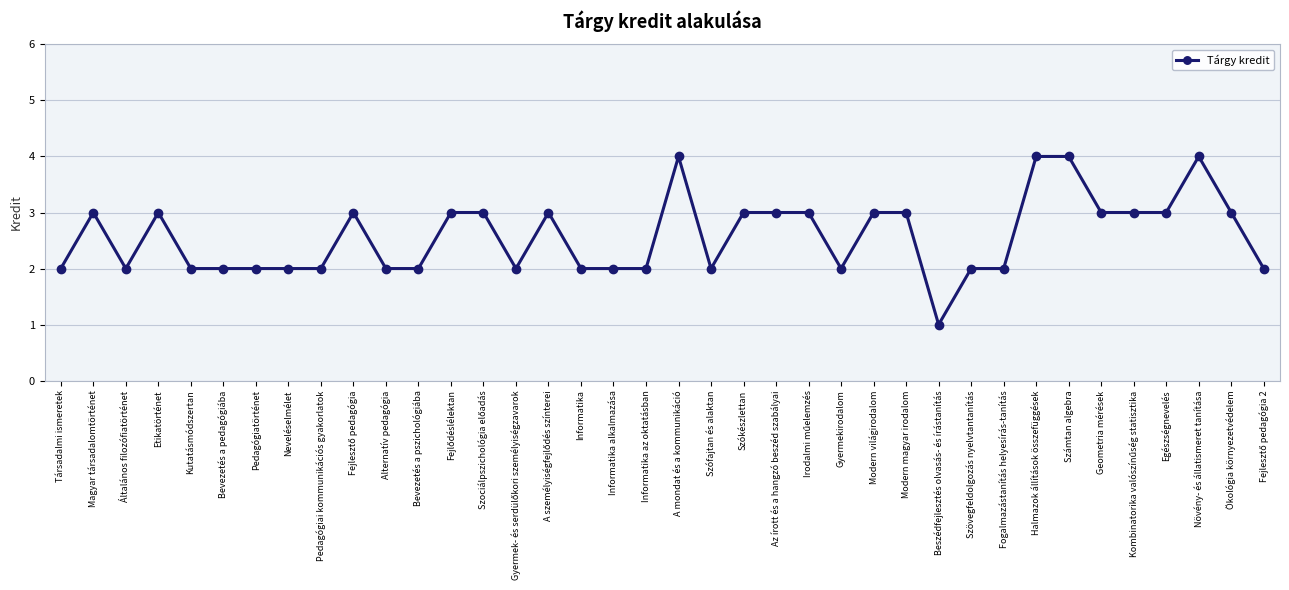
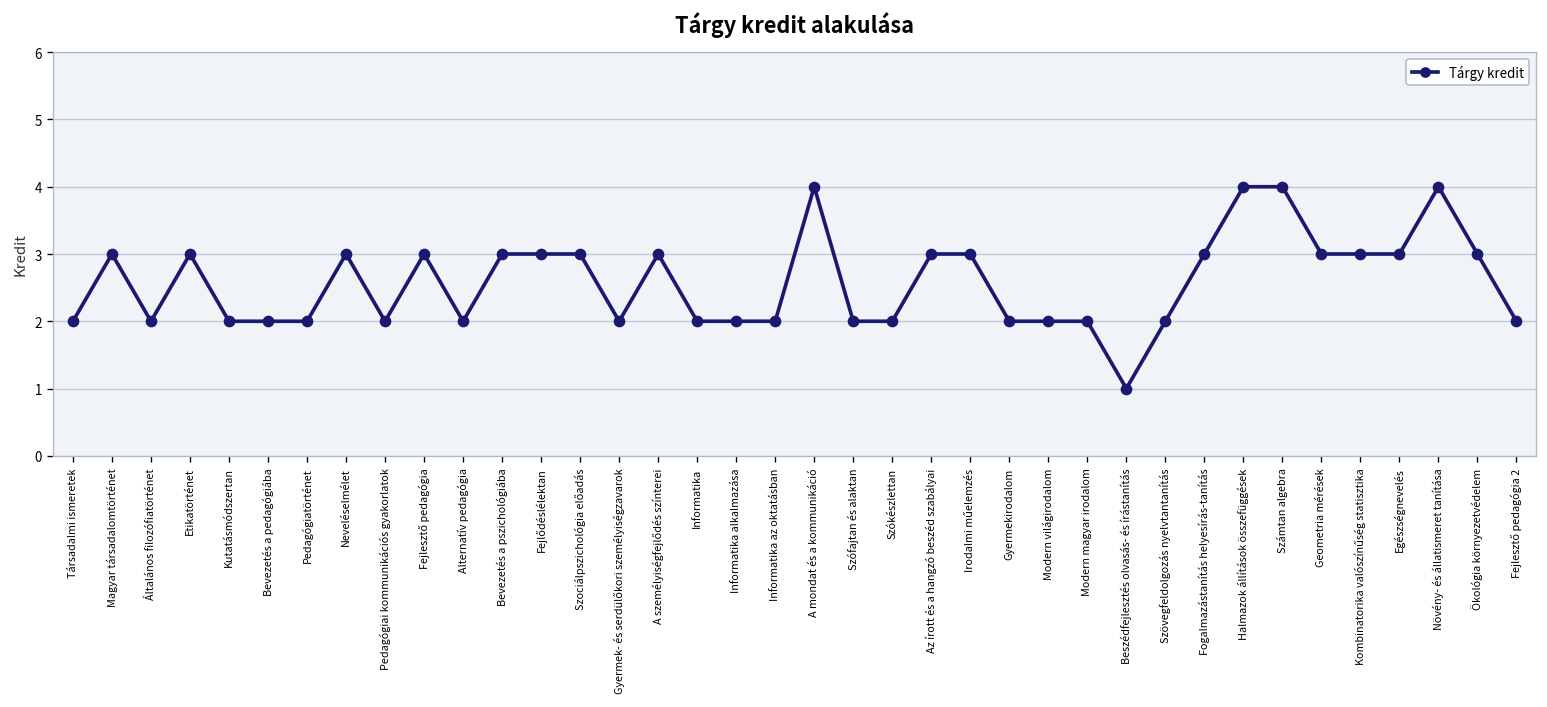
Neveléselmélet: 2 -> 3
Bevezetés a pszichológiába: 2 -> 3
Szókészlettan: 3 -> 2
Modern világirodalom: 3 -> 2
Modern magyar irodalom: 3 -> 2
Fogalmazástanítás helyesírás-tanítás: 2 -> 3
